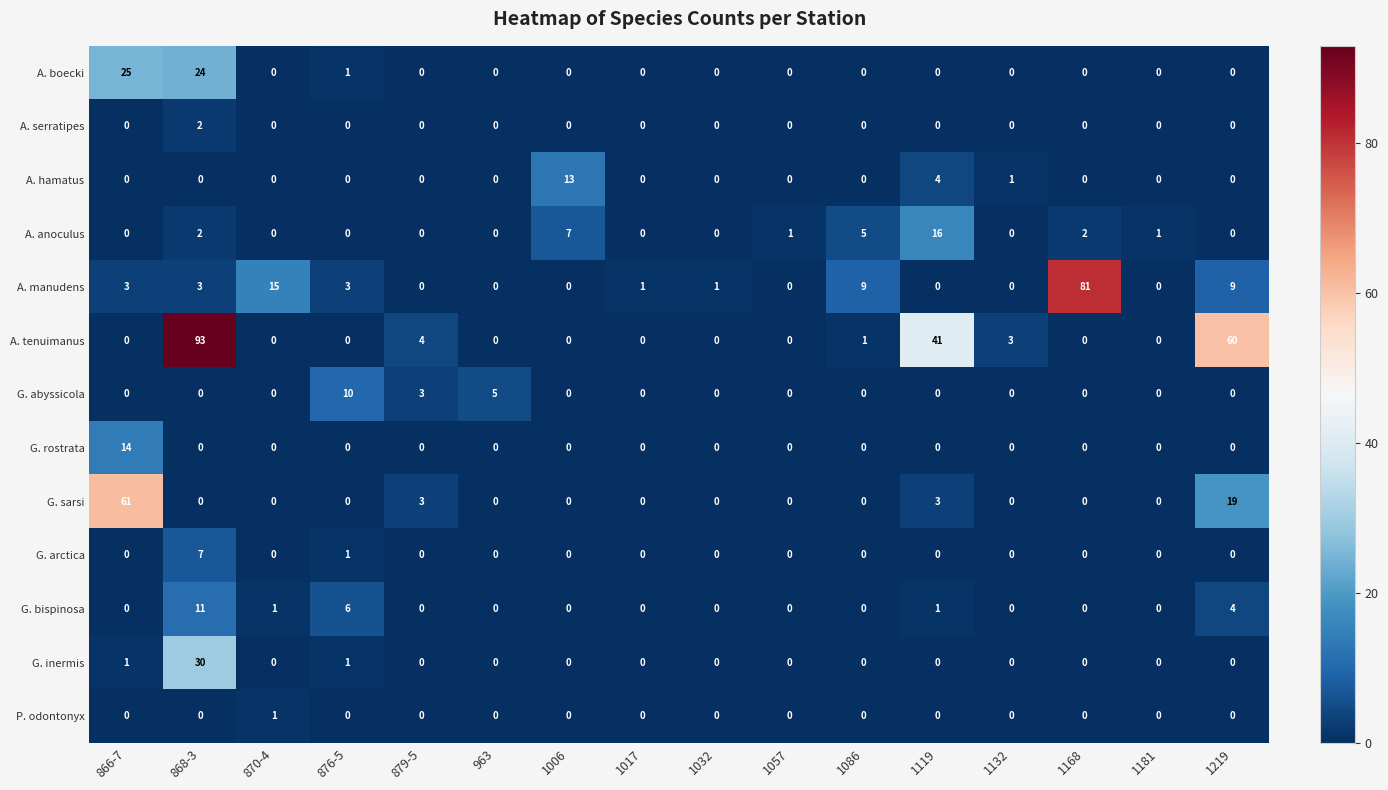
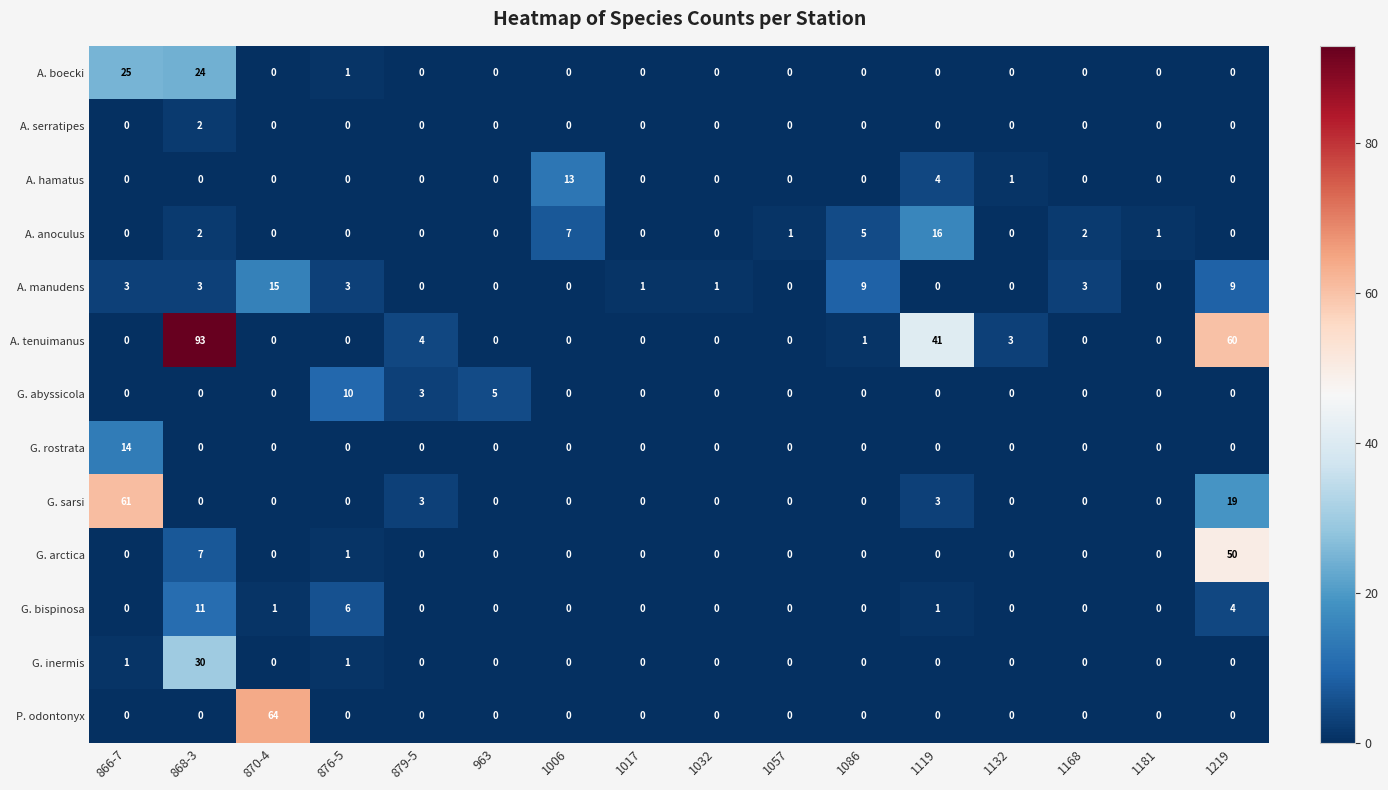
A. manudens, 1168: 81 -> 3
G. arctica, 1219: 0 -> 50
P. odontonyx, 870-4: 1 -> 64
